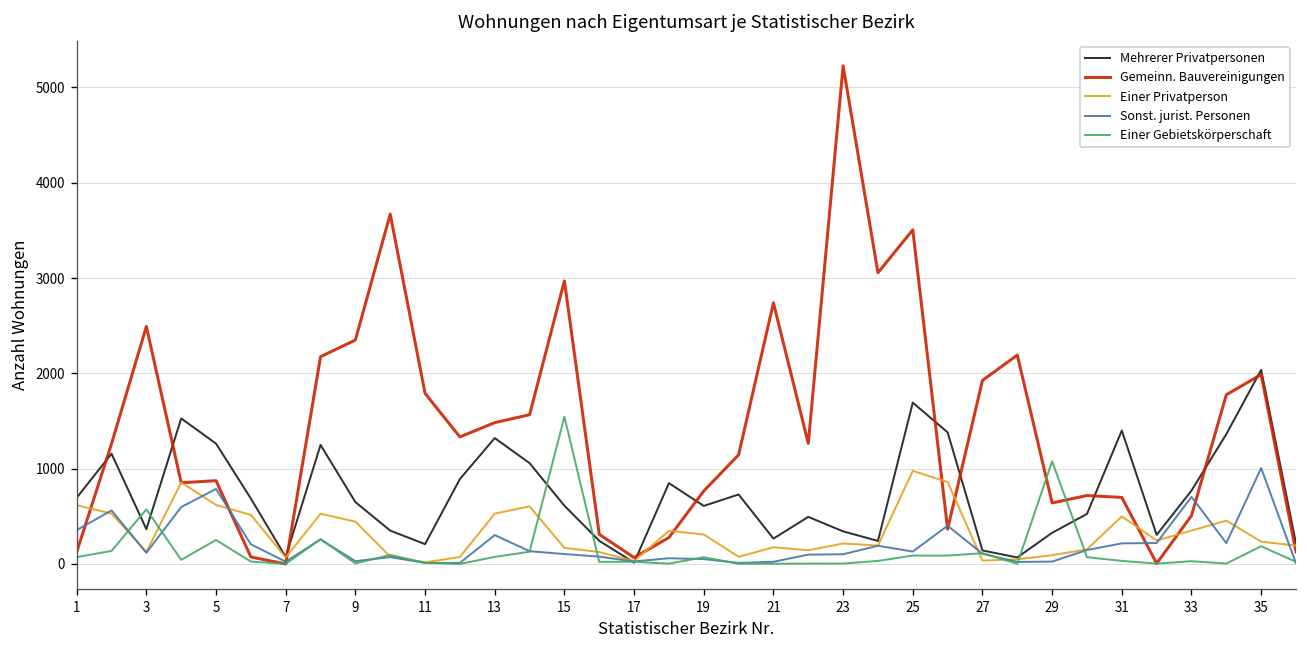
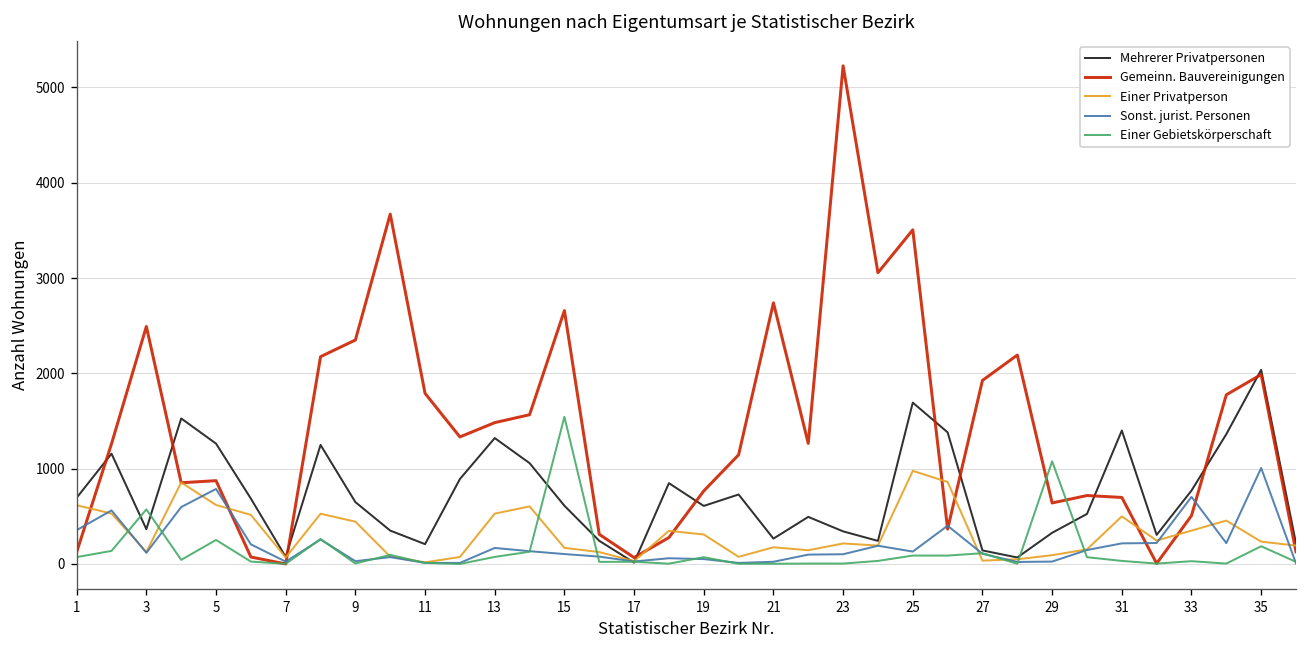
Sonst. jurist. Personen, 13: 300 -> 200
Gemeinn. Bauvereinigungen, 15: 3000 -> 2700
